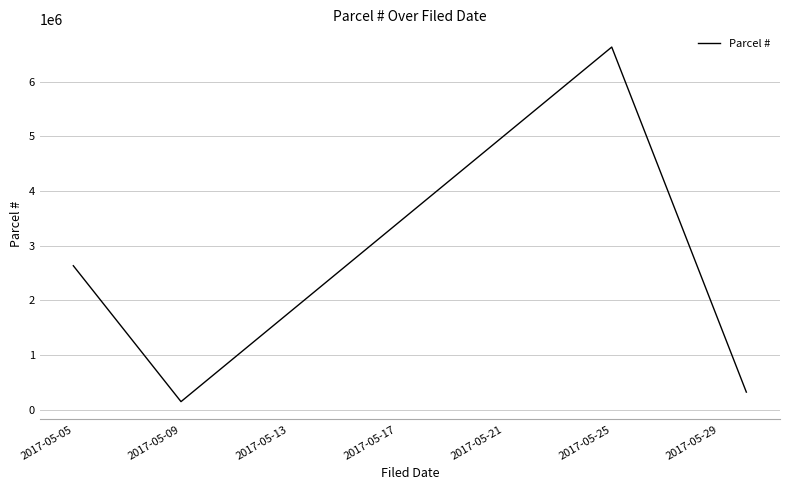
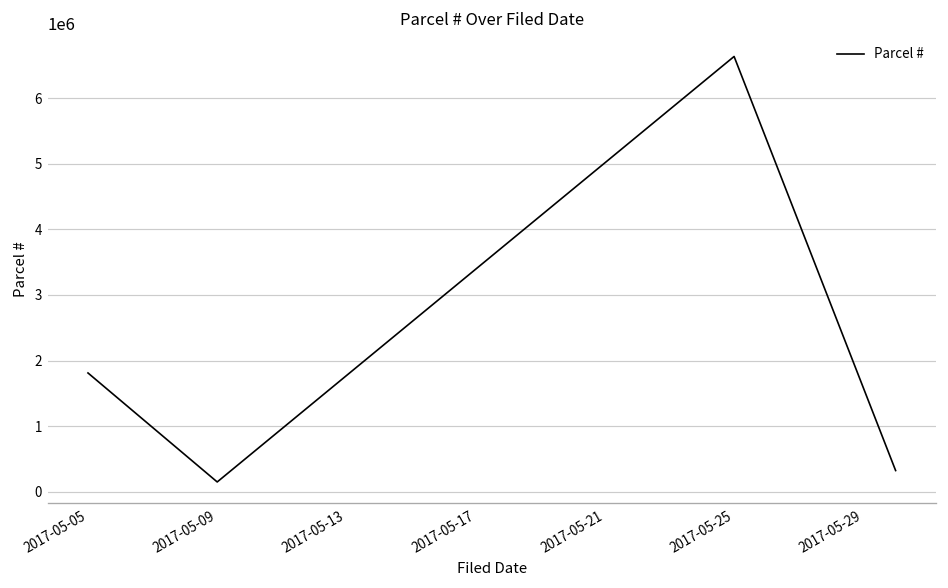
2017-05-05: 2600000 -> 1800000
